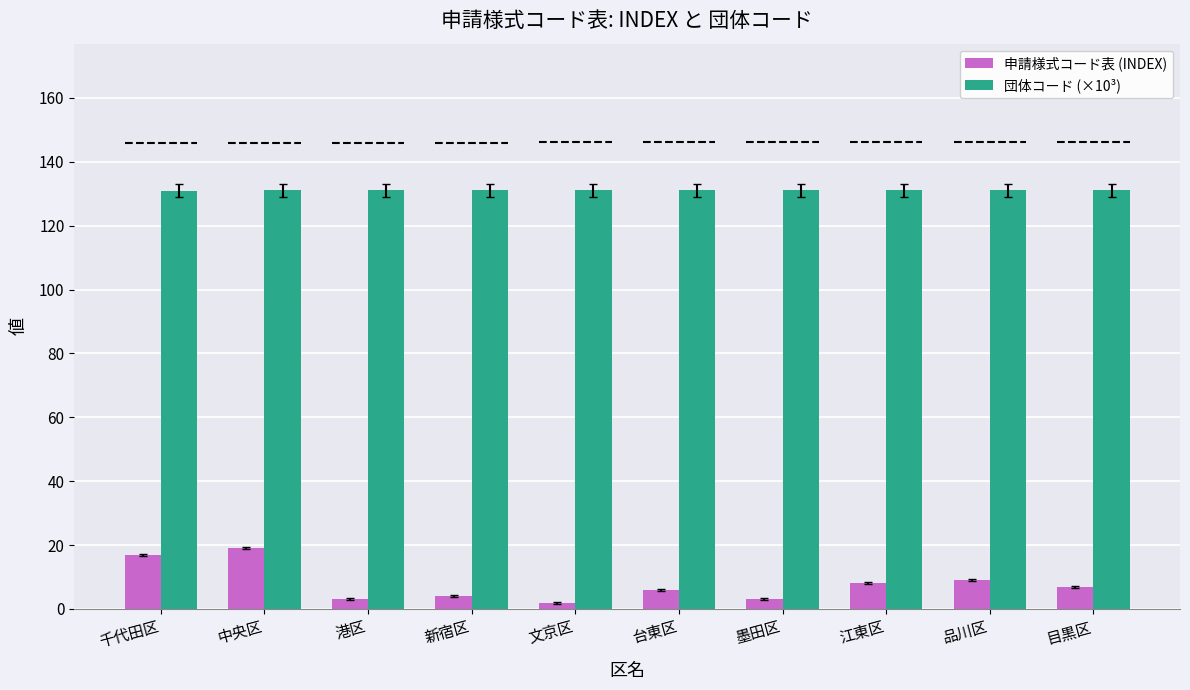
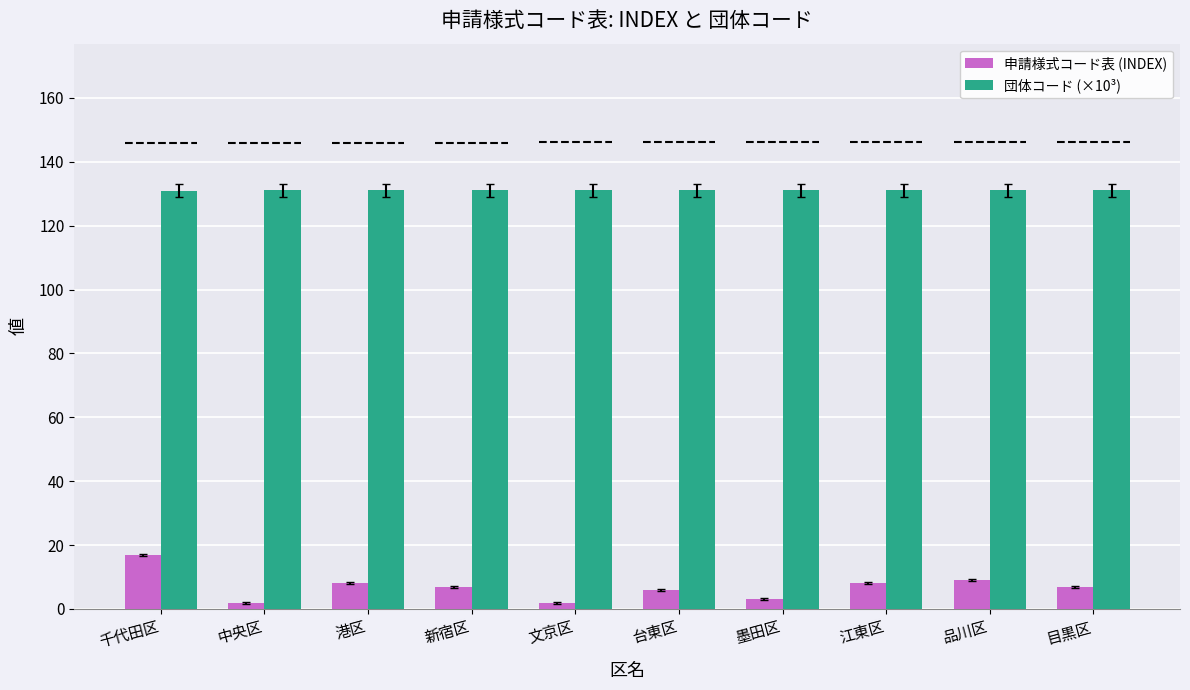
申請様式コード表 (INDEX), 中央区: 19 -> 2
申請様式コード表 (INDEX), 港区: 3 -> 8
申請様式コード表 (INDEX), 新宿区: 4 -> 7
